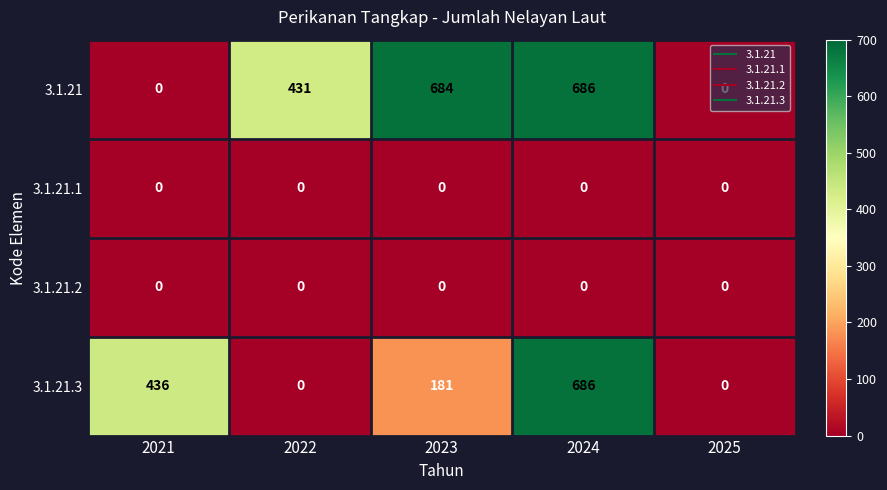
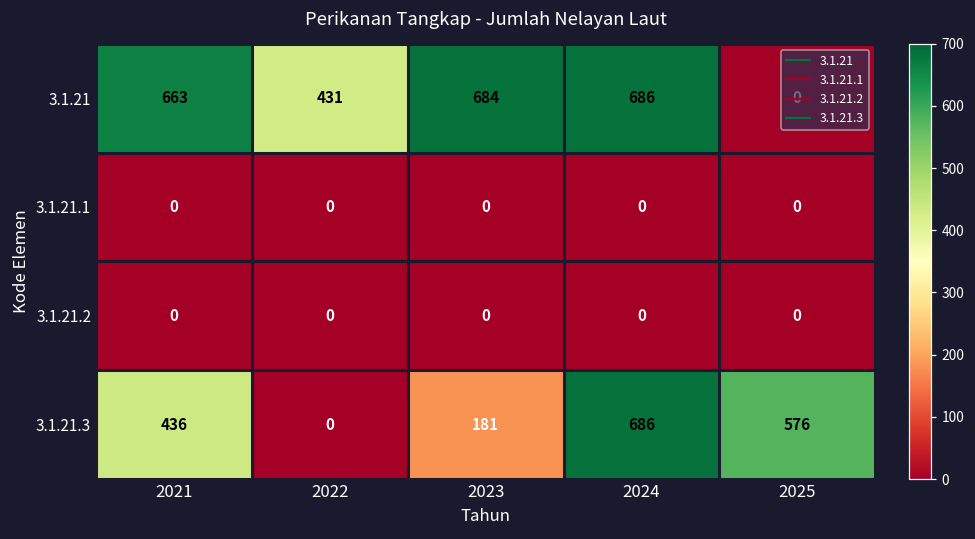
3.1.21, 2021: 0 -> 663
3.1.21.3, 2025: 0 -> 576
